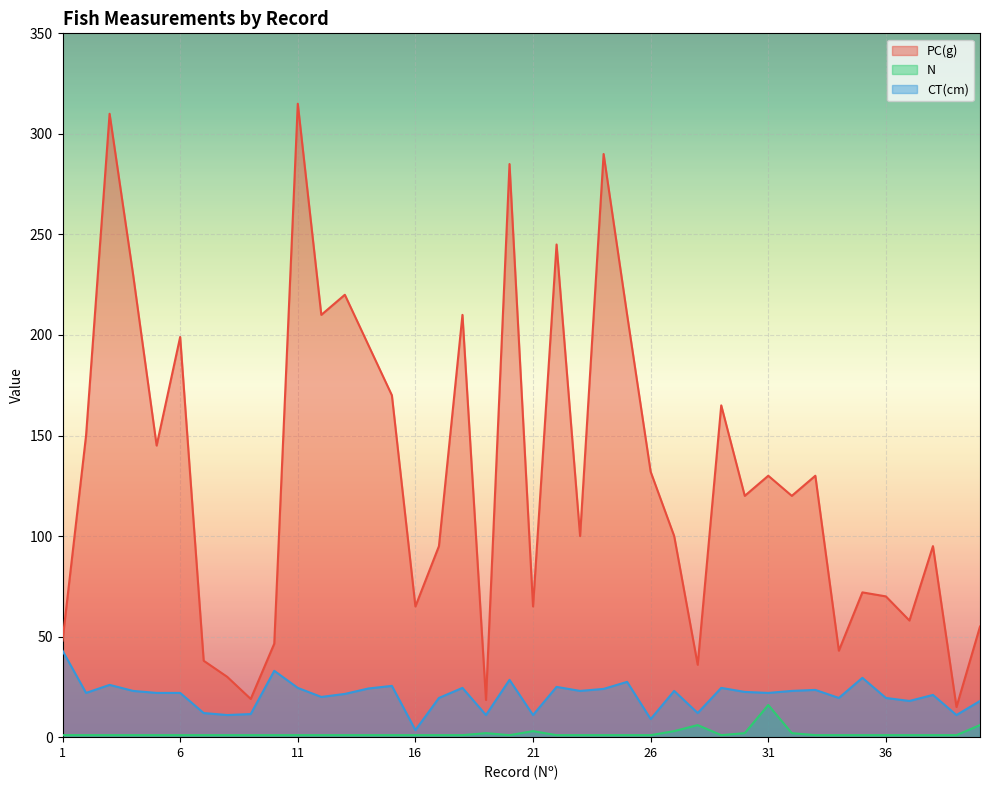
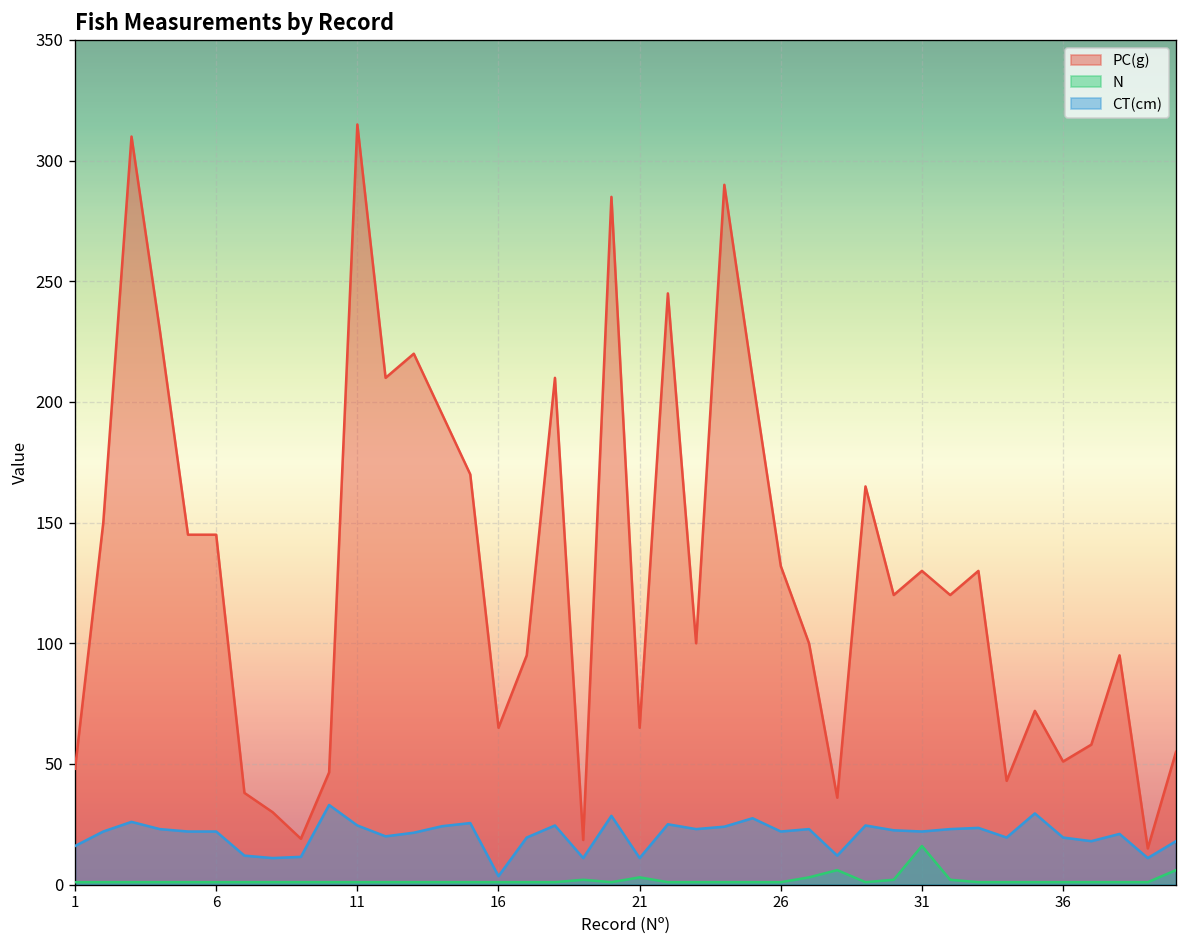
CT(cm), 1: 43 -> 16
PC(g), 6: 199 -> 145
CT(cm), 26: 9 -> 22
PC(g), 36: 70 -> 51
